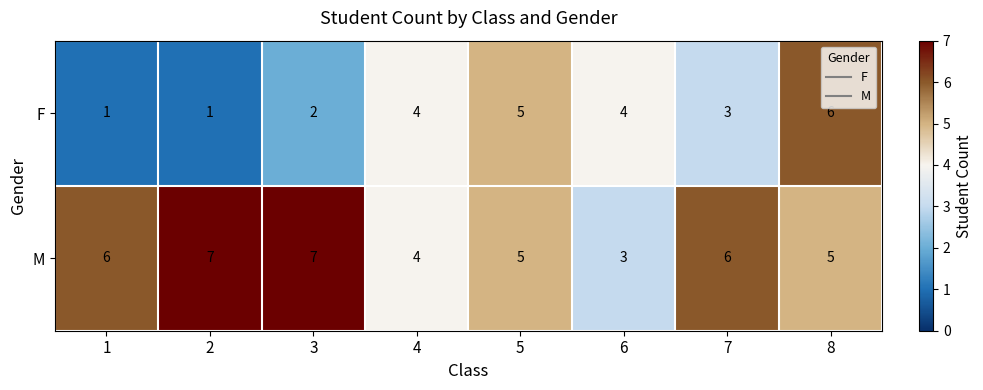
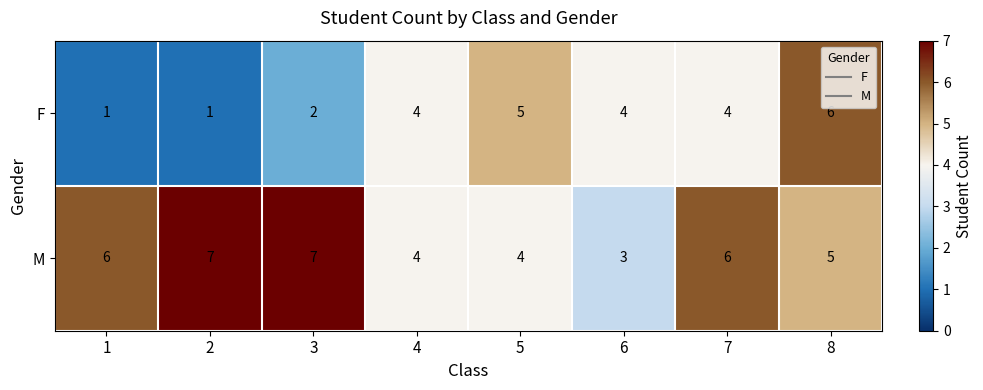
F, 7: 3 -> 4
M, 5: 5 -> 4
